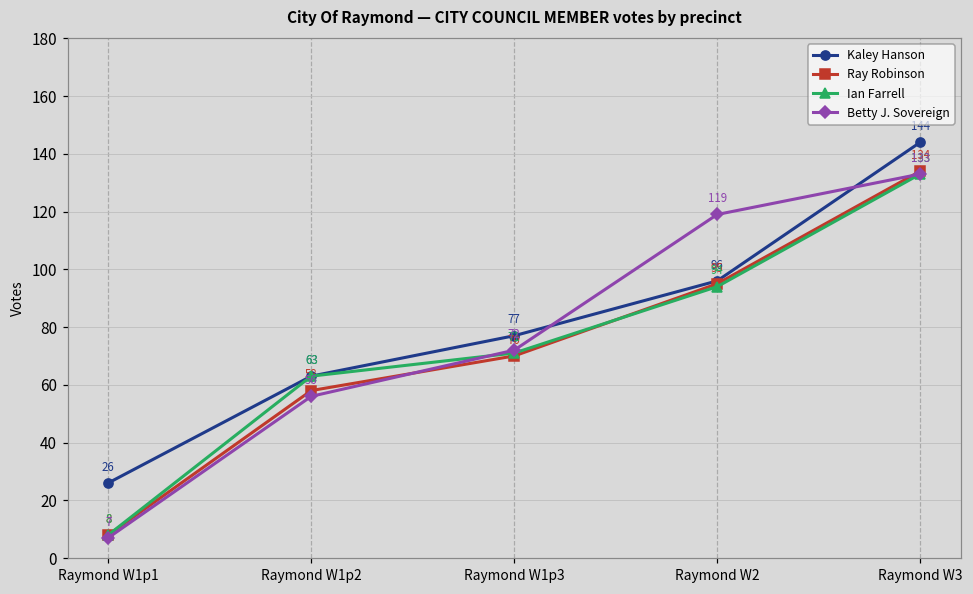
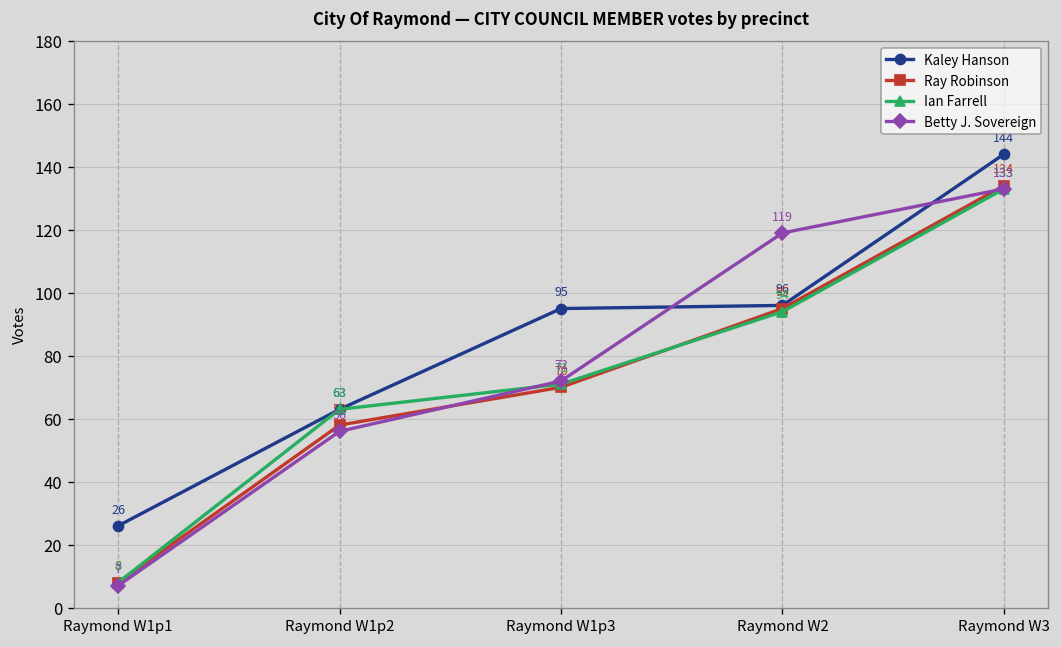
Kaley Hanson, Raymond W1p3: 77 -> 95
